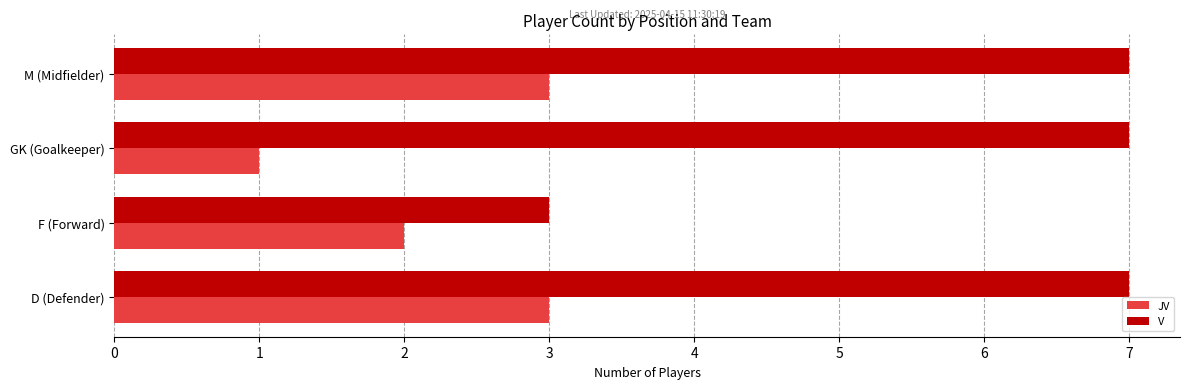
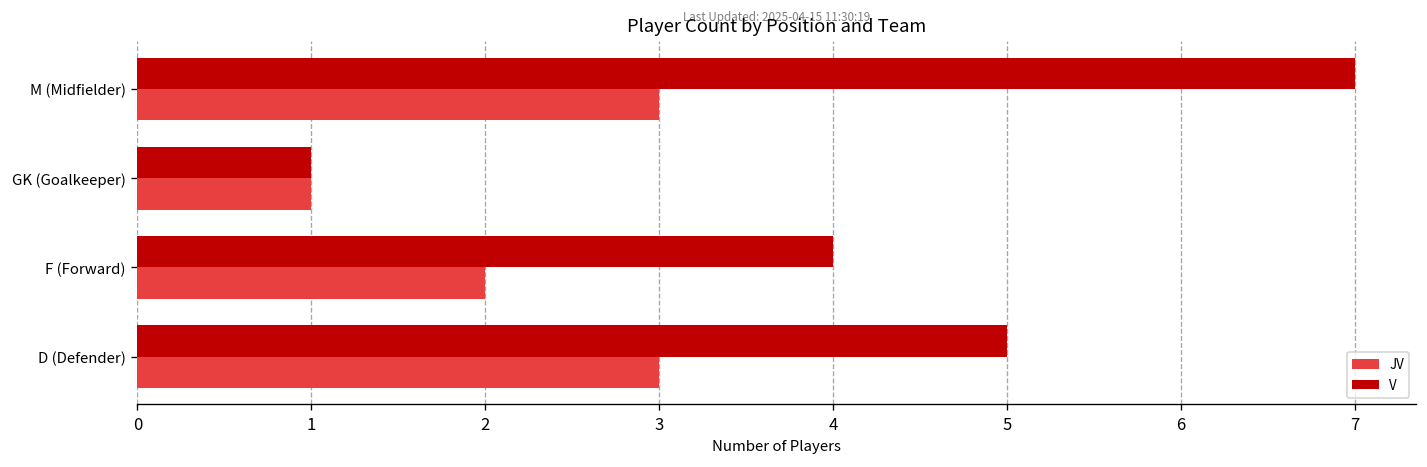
V, GK (Goalkeeper): 7 -> 1
V, F (Forward): 3 -> 4
V, D (Defender): 7 -> 5
